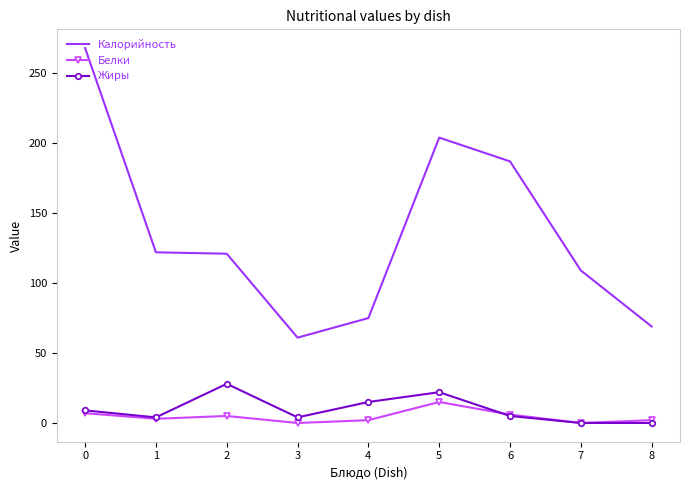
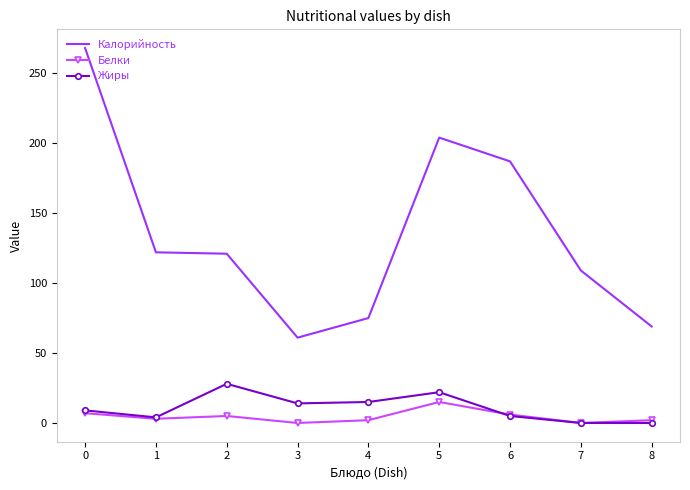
Жиры, 3: 4 -> 14
